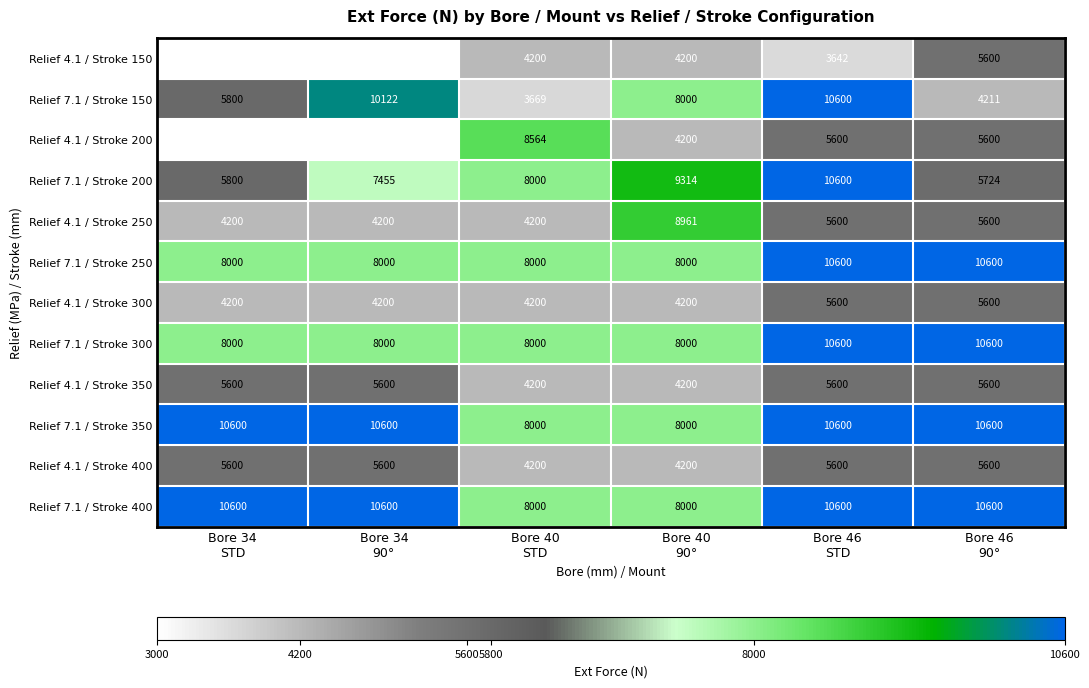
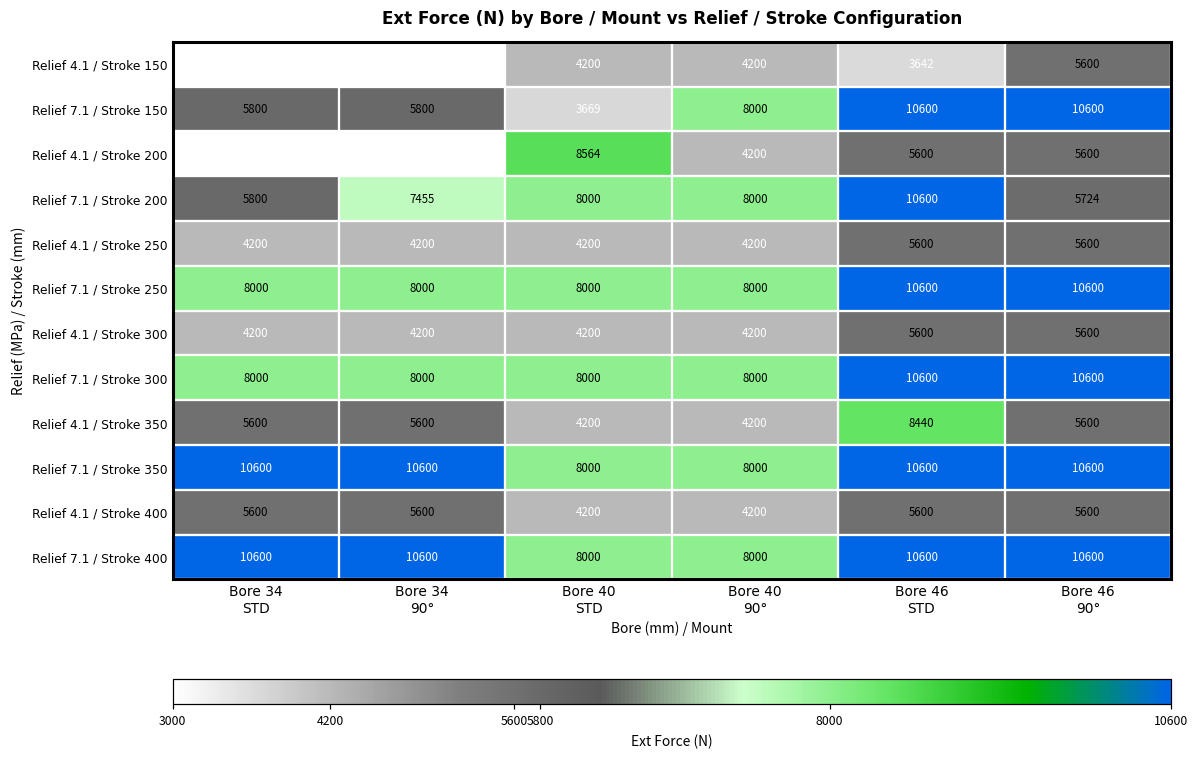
Relief 7.1 / Stroke 150, Bore 34 90°: 10122 -> 5800
Relief 7.1 / Stroke 150, Bore 46 90°: 4211 -> 10600
Relief 7.1 / Stroke 200, Bore 40 90°: 9314 -> 8000
Relief 4.1 / Stroke 250, Bore 40 90°: 8961 -> 4200
Relief 4.1 / Stroke 350, Bore 46 STD: 5600 -> 8440
